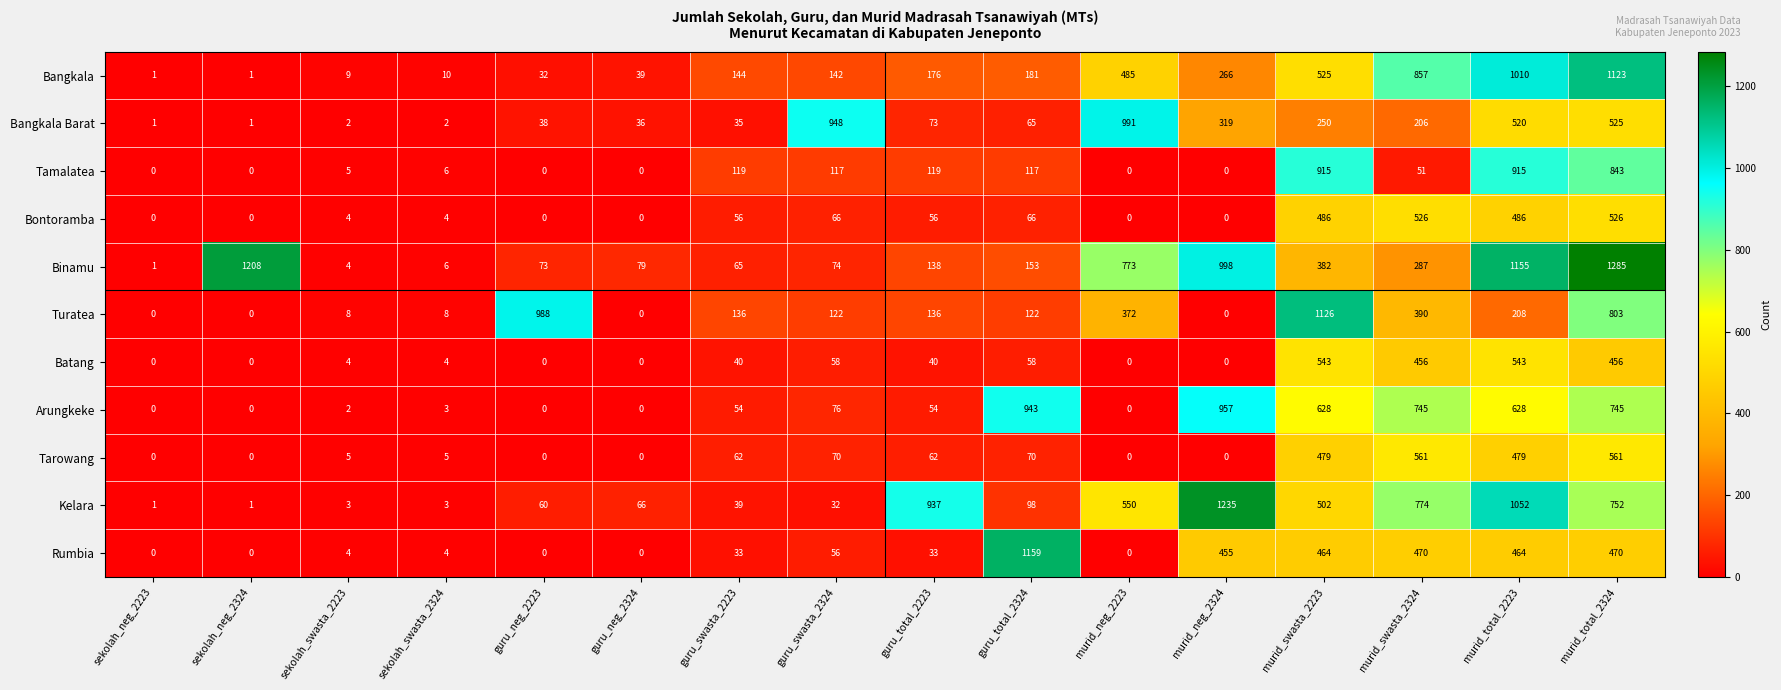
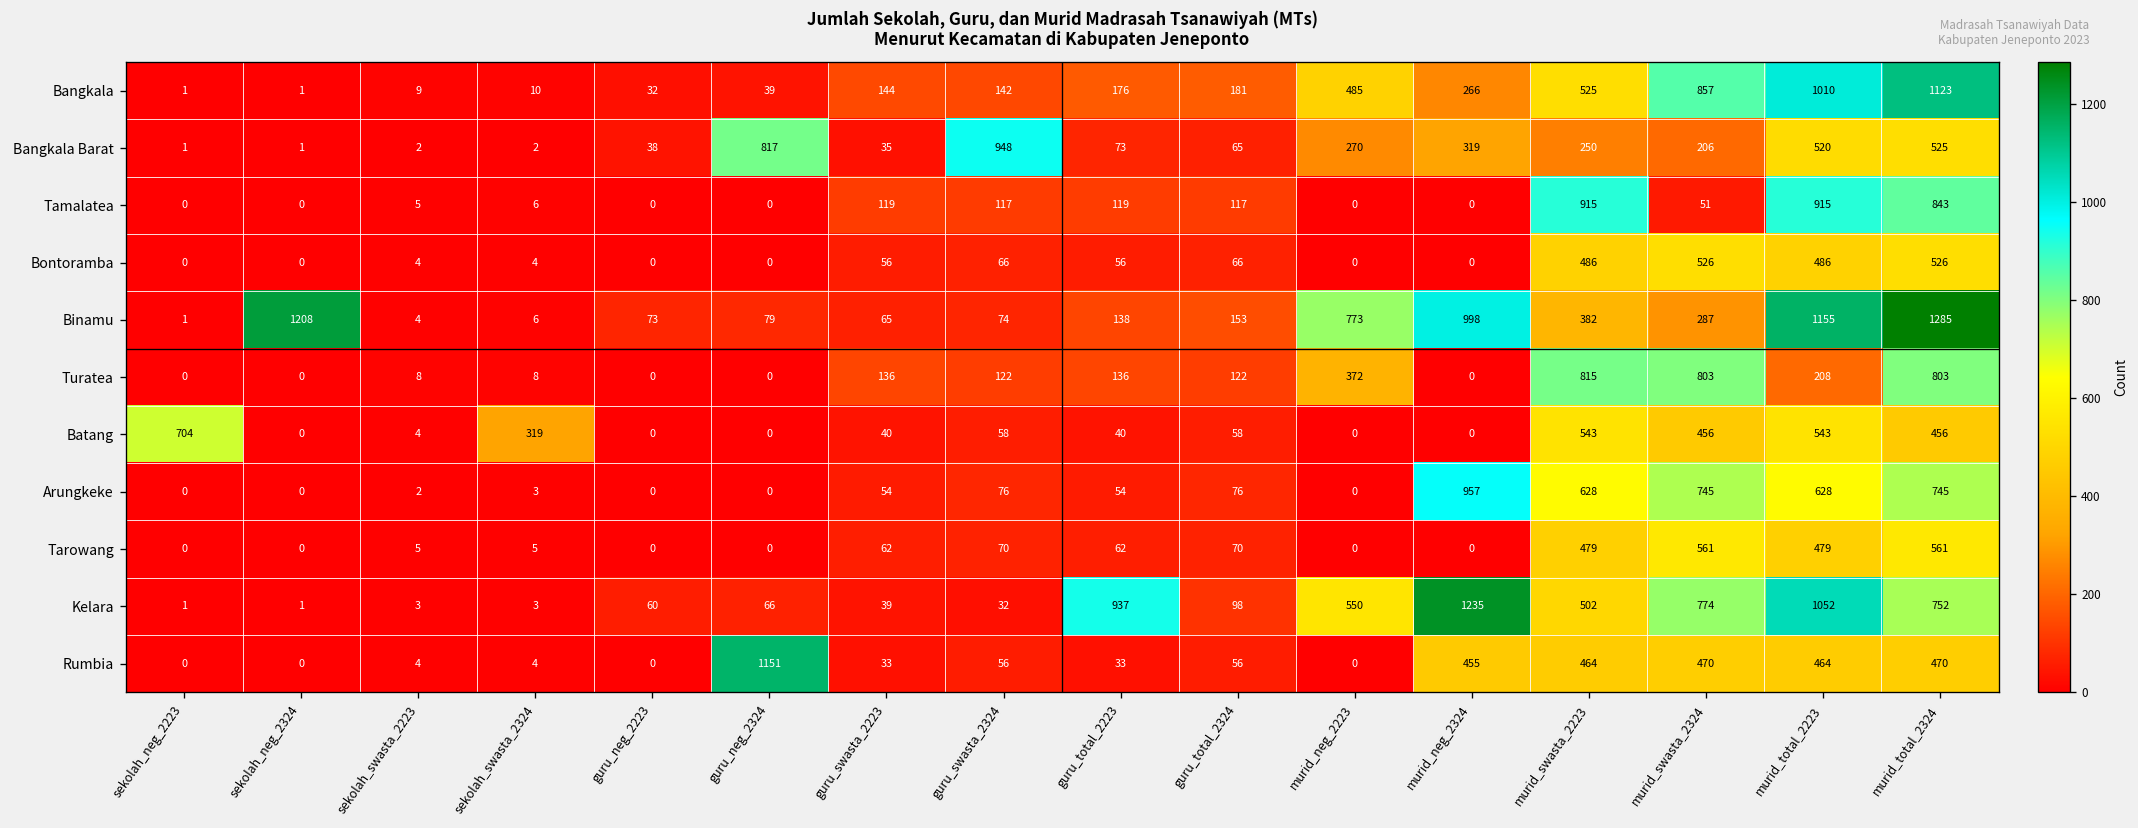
Bangkala Barat, guru_neg_2324: 36 -> 817
Bangkala Barat, murid_neg_2223: 991 -> 270
Turatea, guru_neg_2223: 988 -> 0
Turatea, murid_swasta_2223: 1126 -> 815
Turatea, murid_swasta_2324: 390 -> 803
Batang, sekolah_neg_2223: 0 -> 704
Batang, sekolah_swasta_2324: 4 -> 319
Arungkeke, guru_total_2324: 943 -> 76
Rumbia, guru_neg_2324: 0 -> 1151
Rumbia, guru_total_2324: 1159 -> 56
